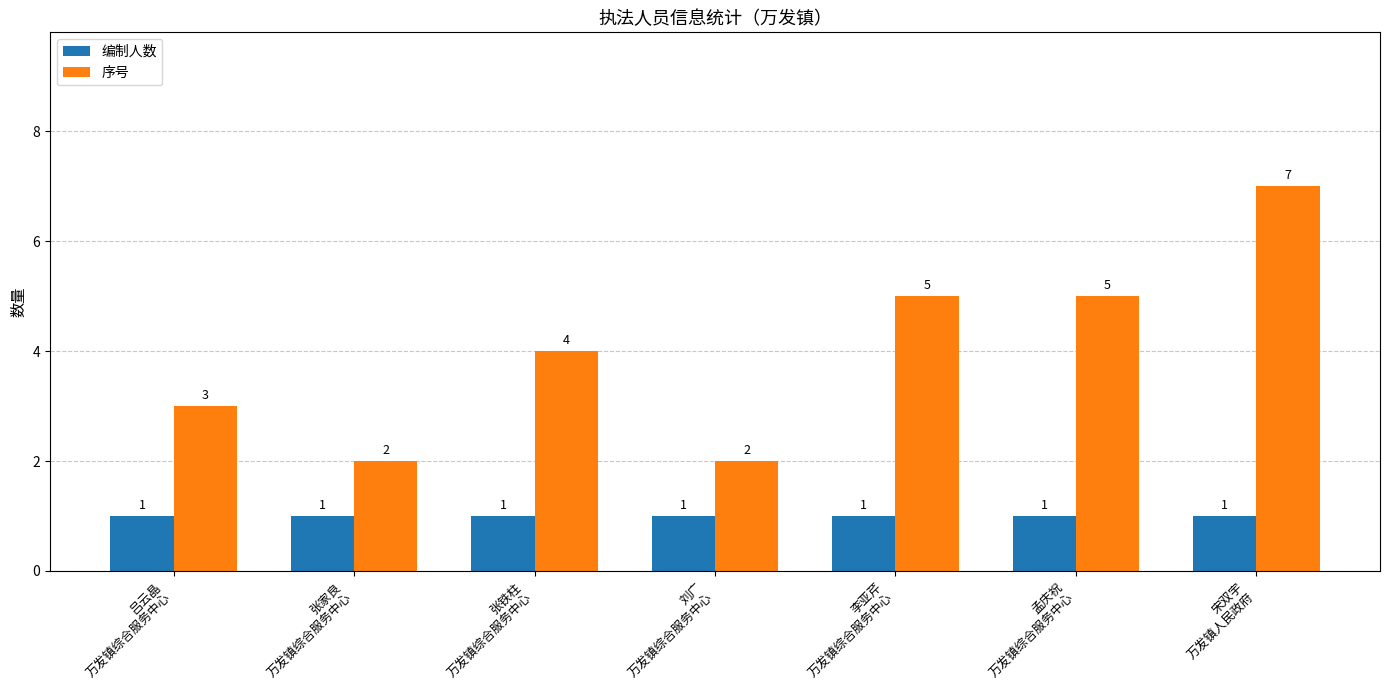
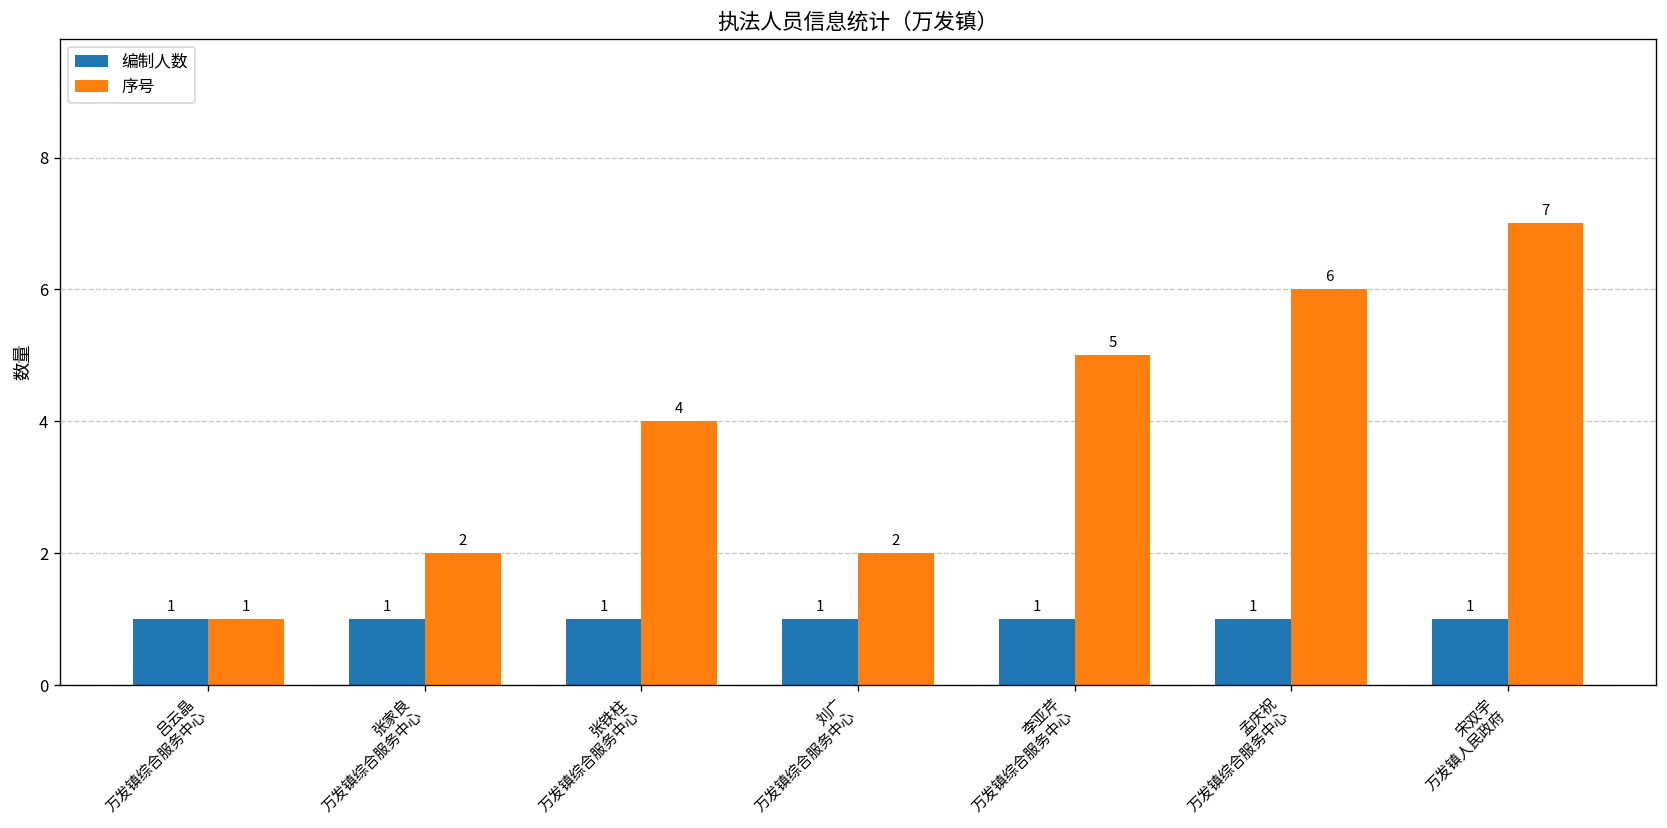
序号, 吕云晶 万发镇综合服务中心: 3 -> 1
序号, 孟庆祝 万发镇综合服务中心: 5 -> 6
